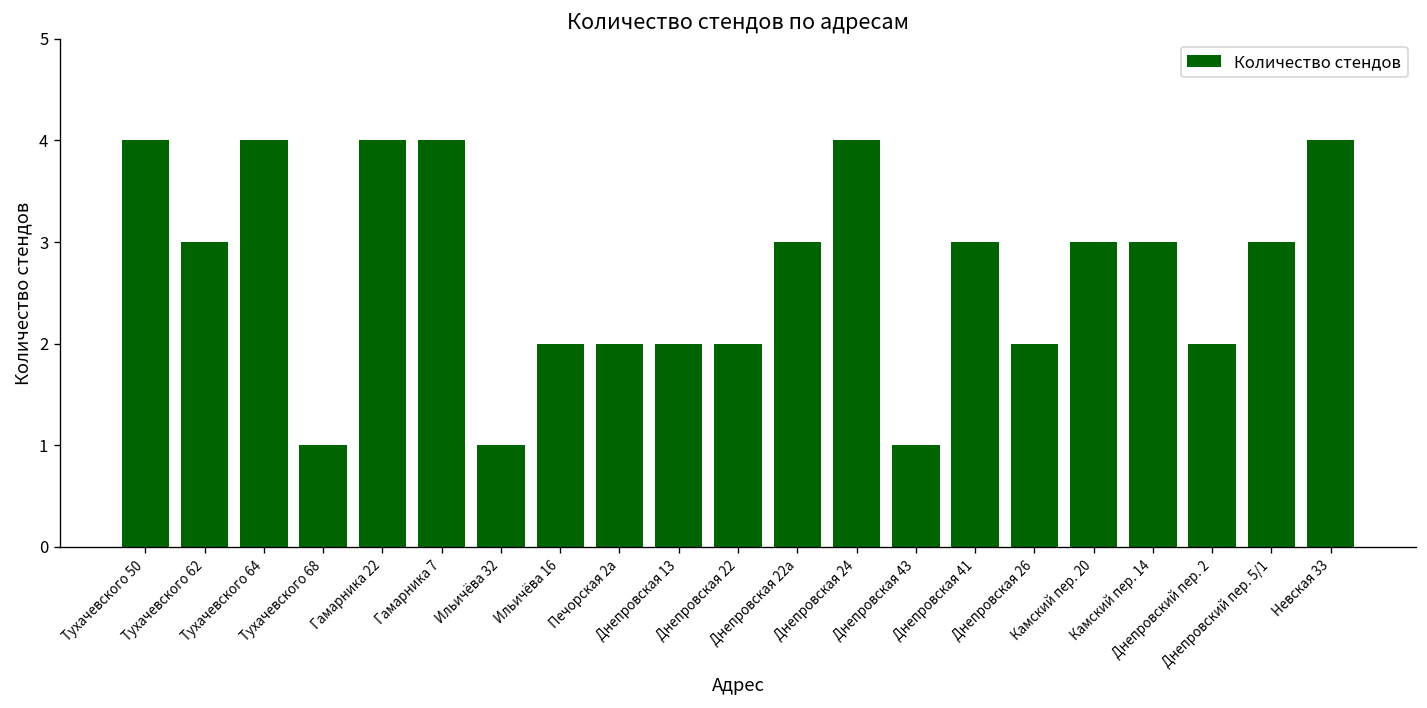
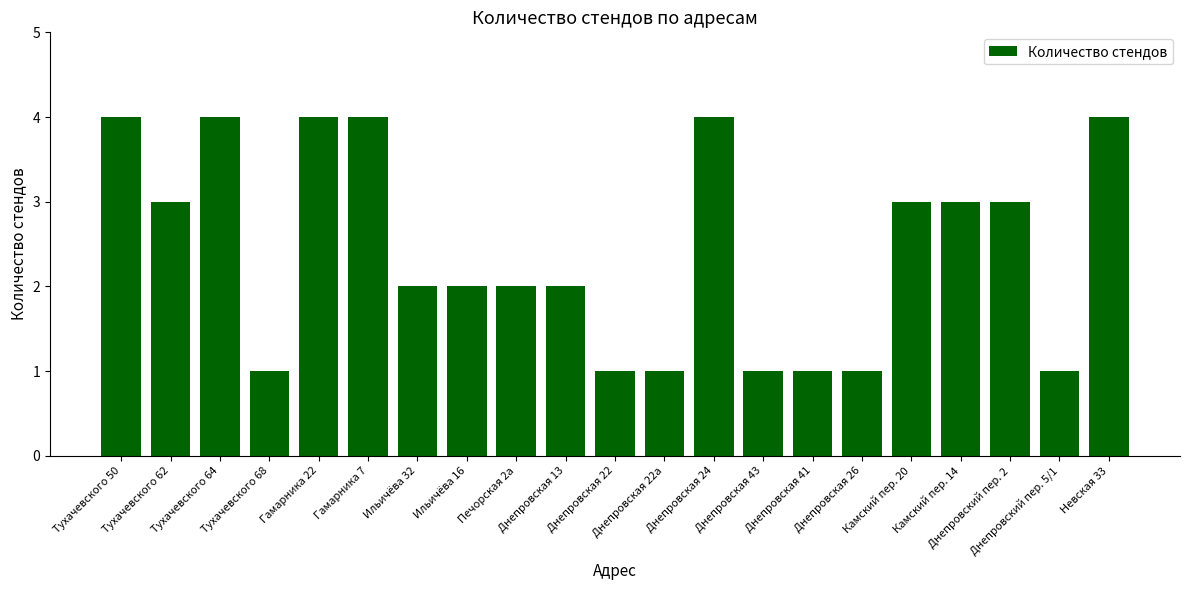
Ильичёва 32: 1 -> 2
Днепровская 22: 2 -> 1
Днепровская 22а: 3 -> 1
Днепровская 41: 3 -> 1
Днепровская 26: 2 -> 1
Днепровский пер. 2: 2 -> 3
Днепровский пер. 5/1: 3 -> 1
